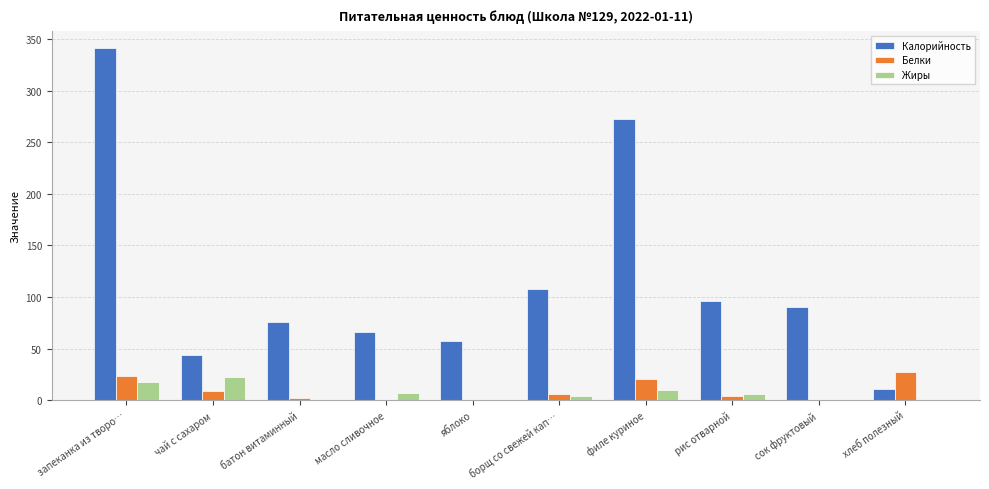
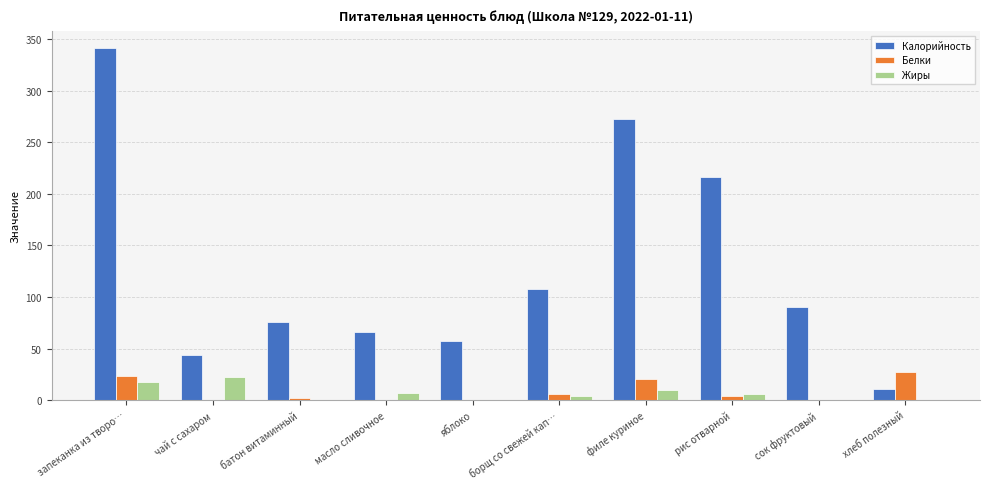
Белки, чай с сахаром: 9 -> 0
Калорийность, рис отварной: 96 -> 216
